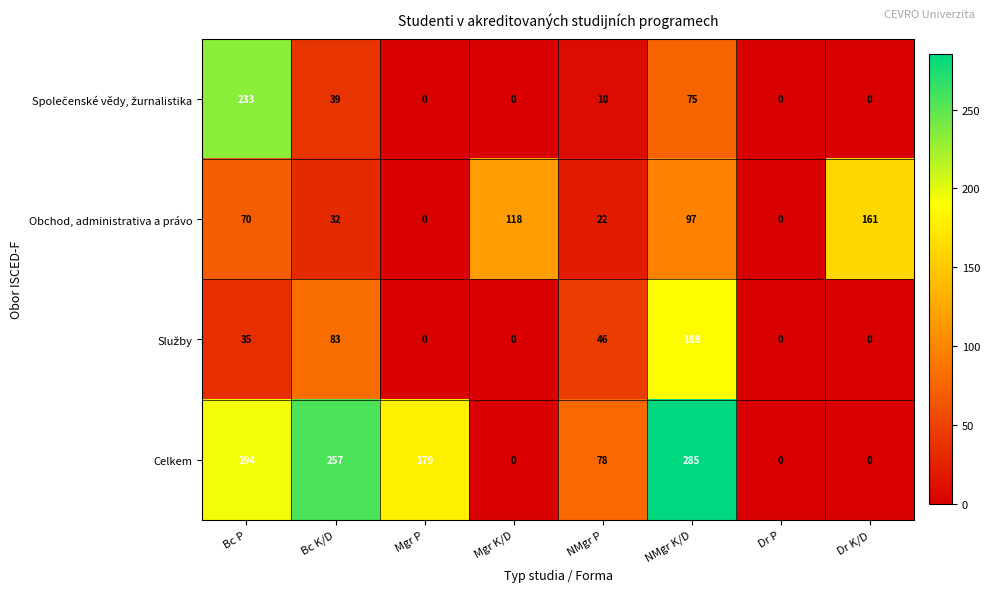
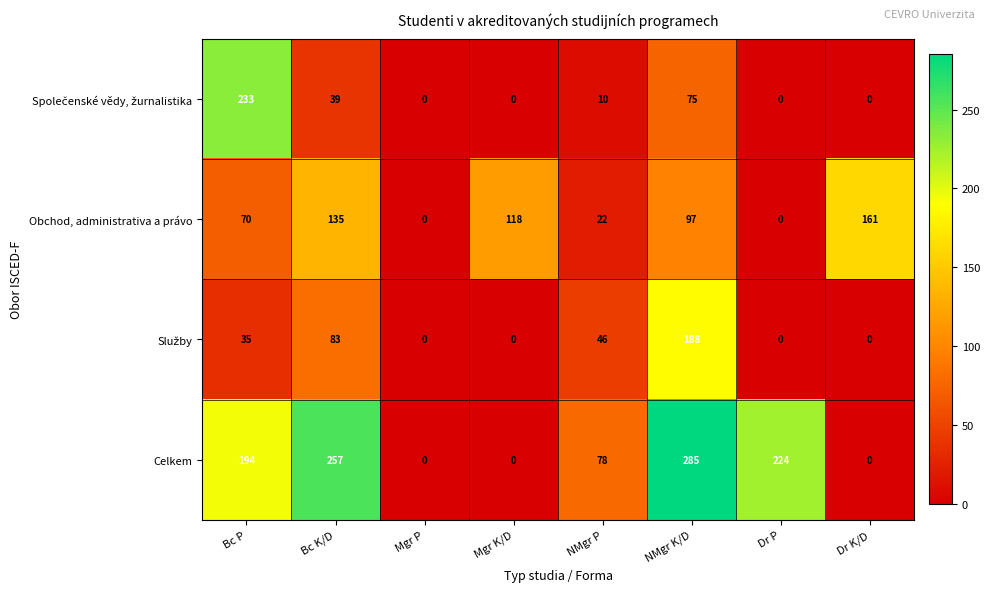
Obchod, administrativa a právo, Bc K/D: 32 -> 135
Celkem, Mgr P: 179 -> 0
Celkem, Dr P: 0 -> 224
